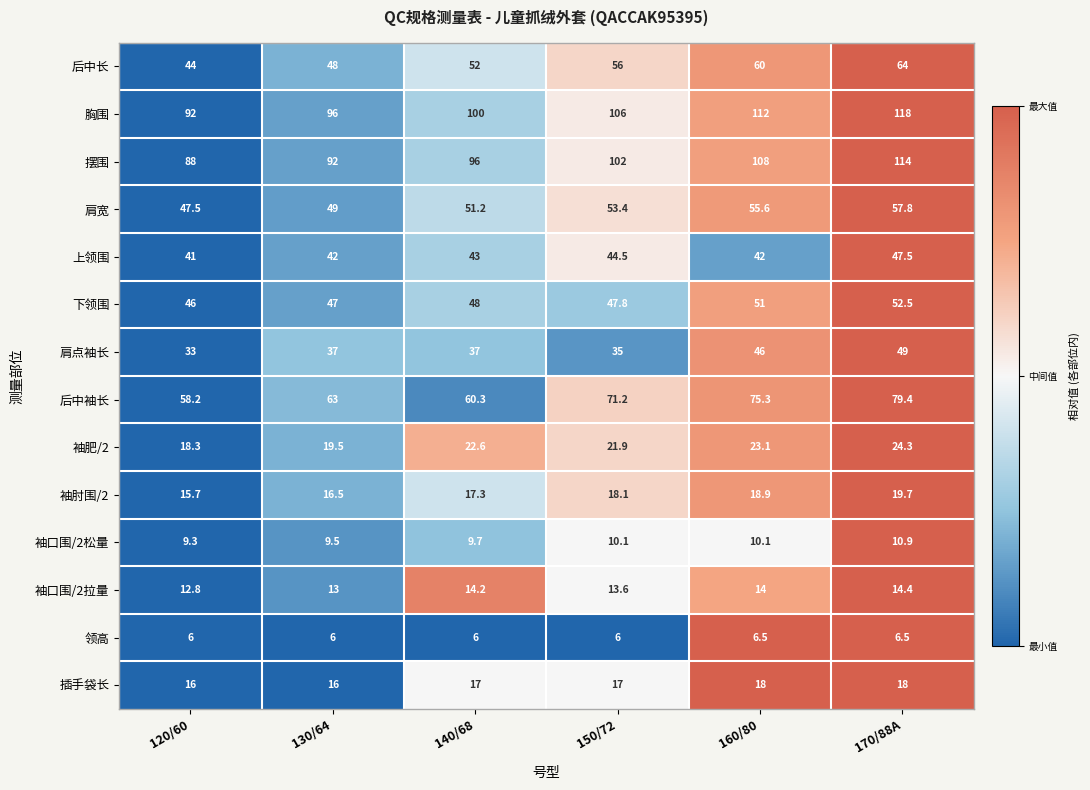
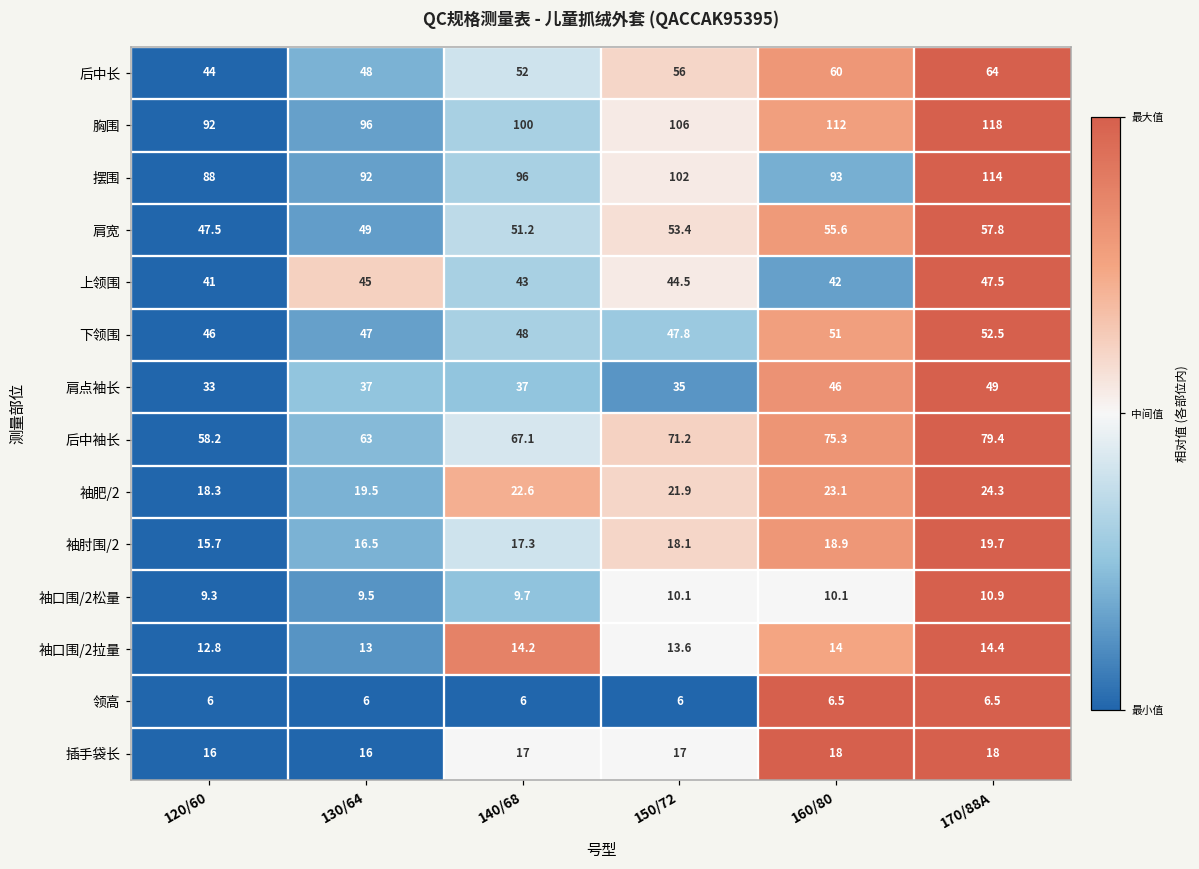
摆围, 160/80: 108 -> 93
上领围, 130/64: 42 -> 45
后中袖长, 140/68: 60.3 -> 67.1
